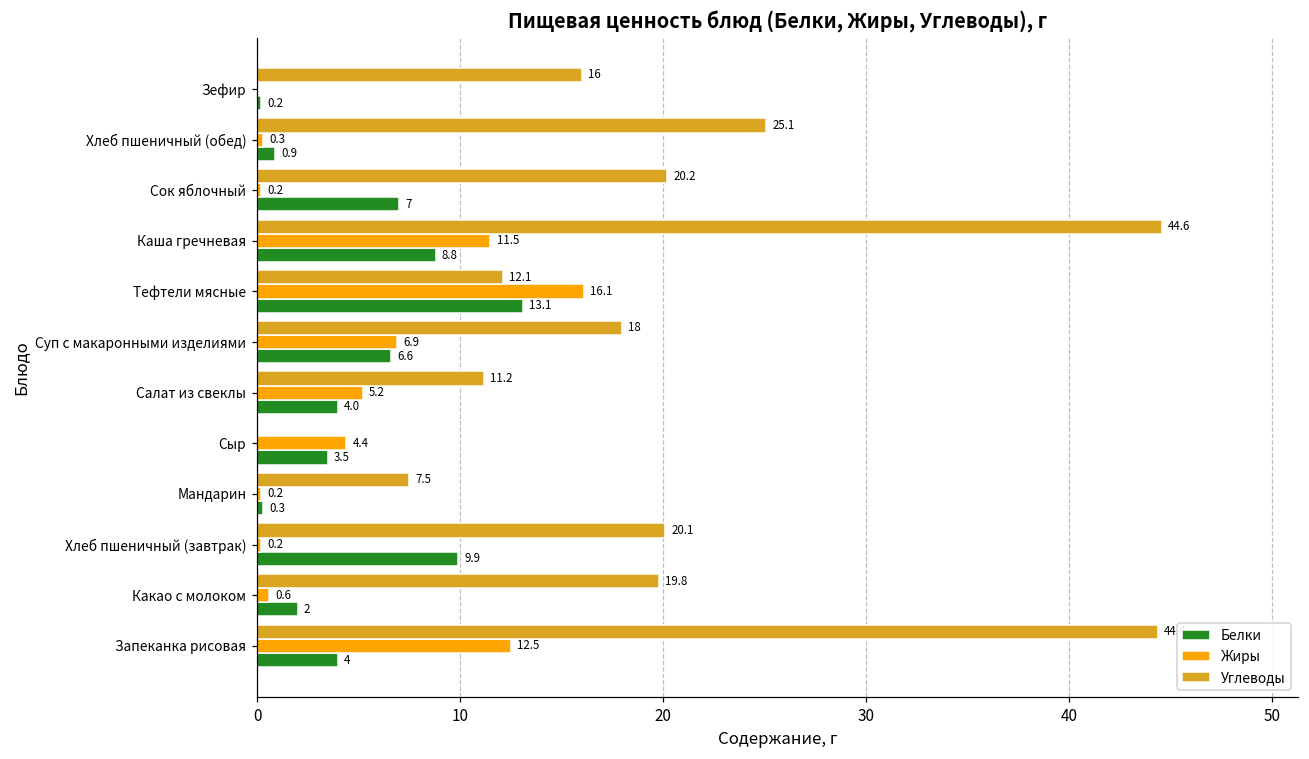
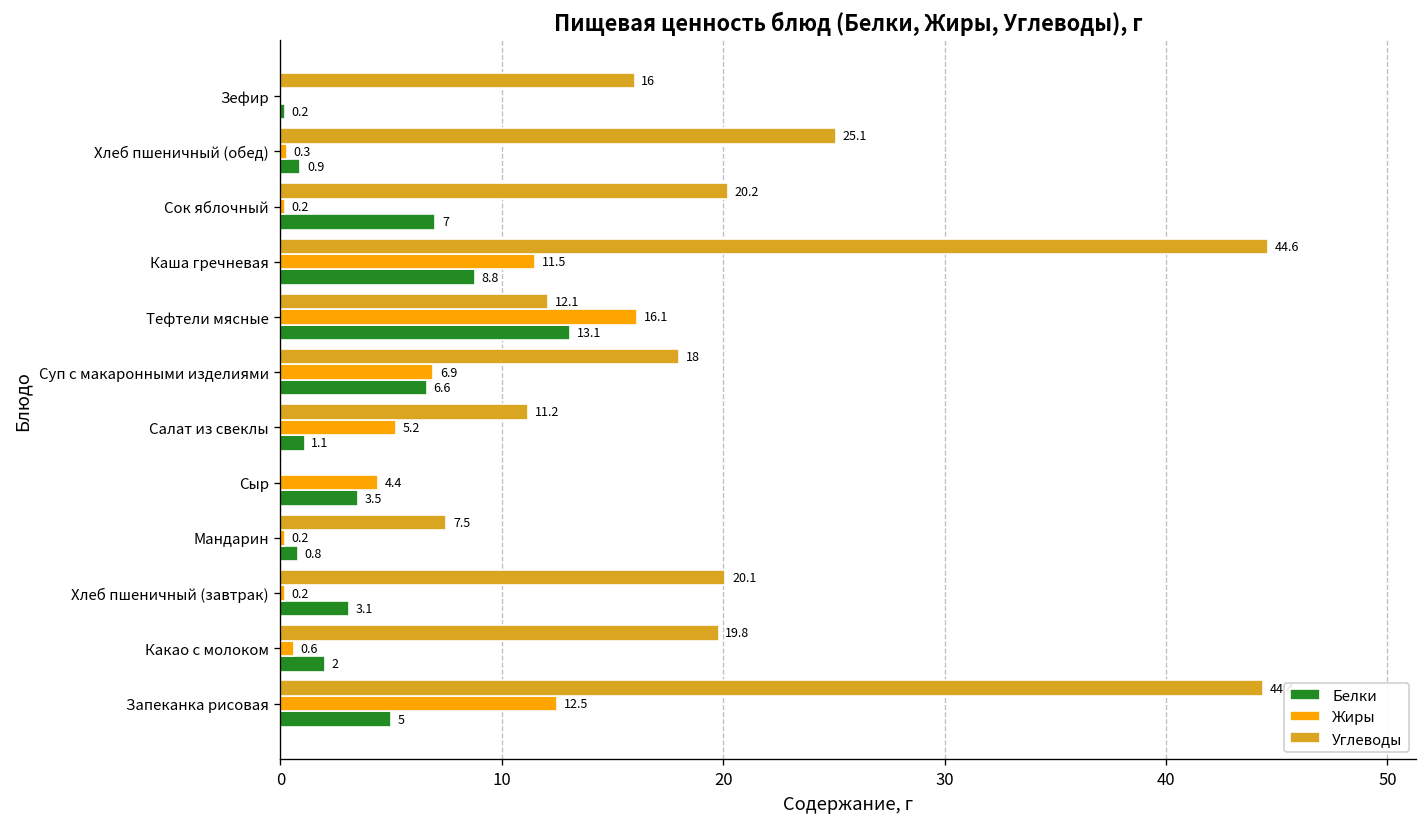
Белки, Салат из свеклы: 4.0 -> 1.1
Белки, Мандарин: 0.3 -> 0.8
Белки, Хлеб пшеничный (завтрак): 9.9 -> 3.1
Белки, Запеканка рисовая: 4 -> 5
